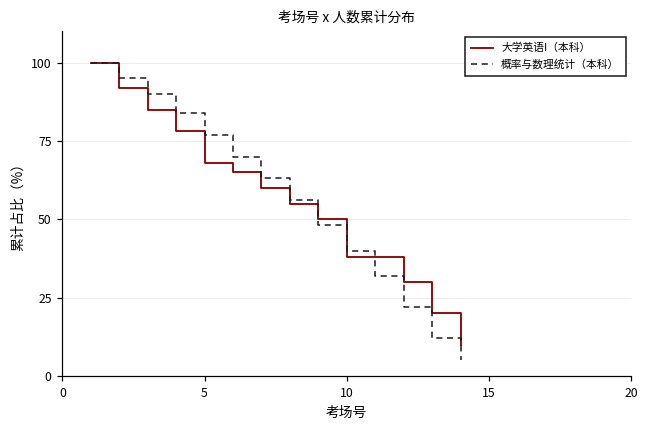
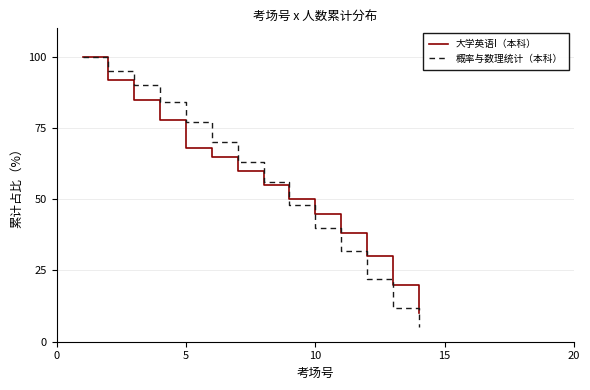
大学英语I（本科）, 10: 38 -> 45
